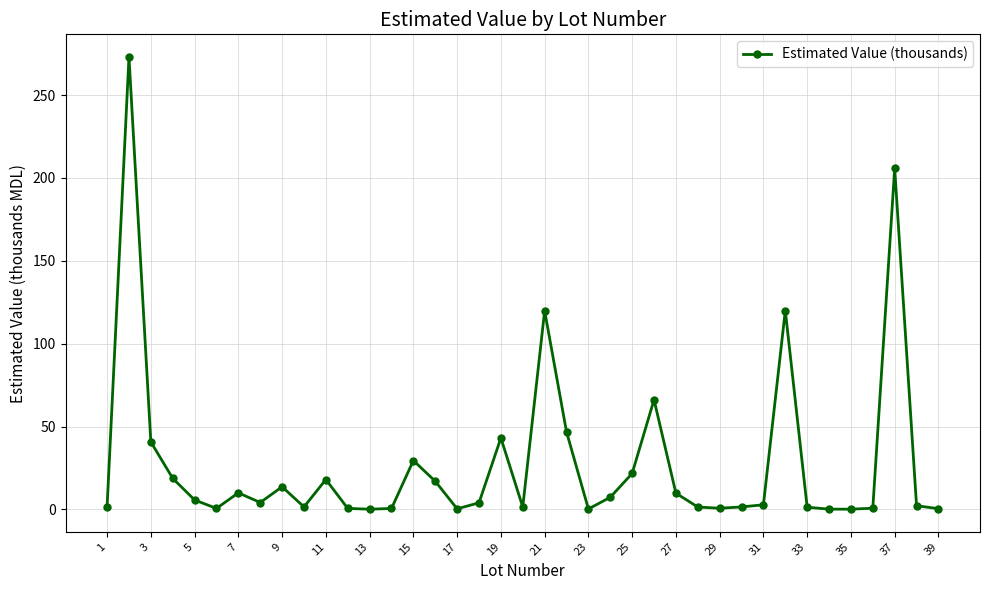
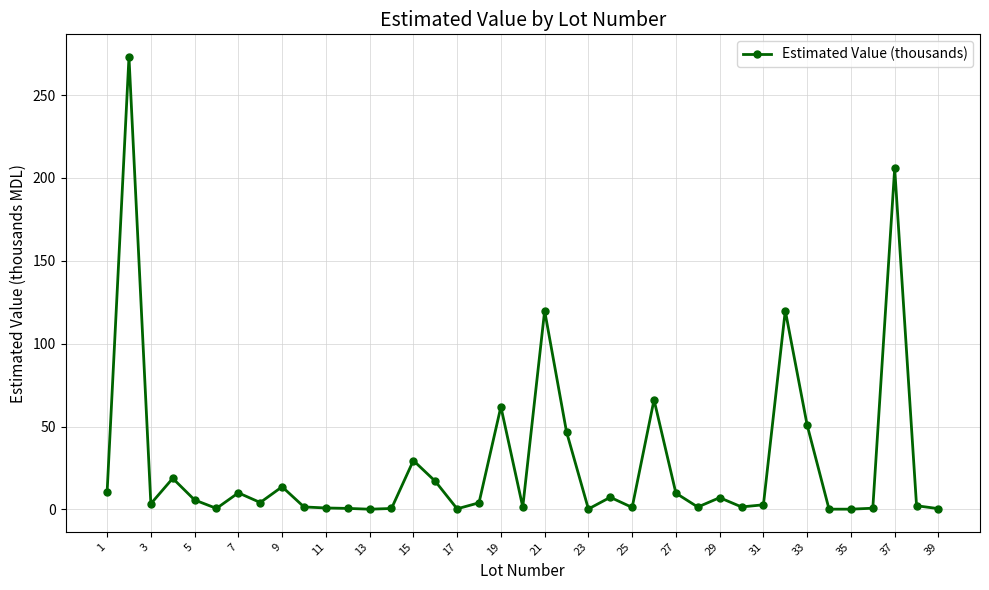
1: 2 -> 10
3: 41 -> 3
11: 18 -> 1
19: 43 -> 62
25: 22 -> 1
29: 1 -> 7
33: 1 -> 51
